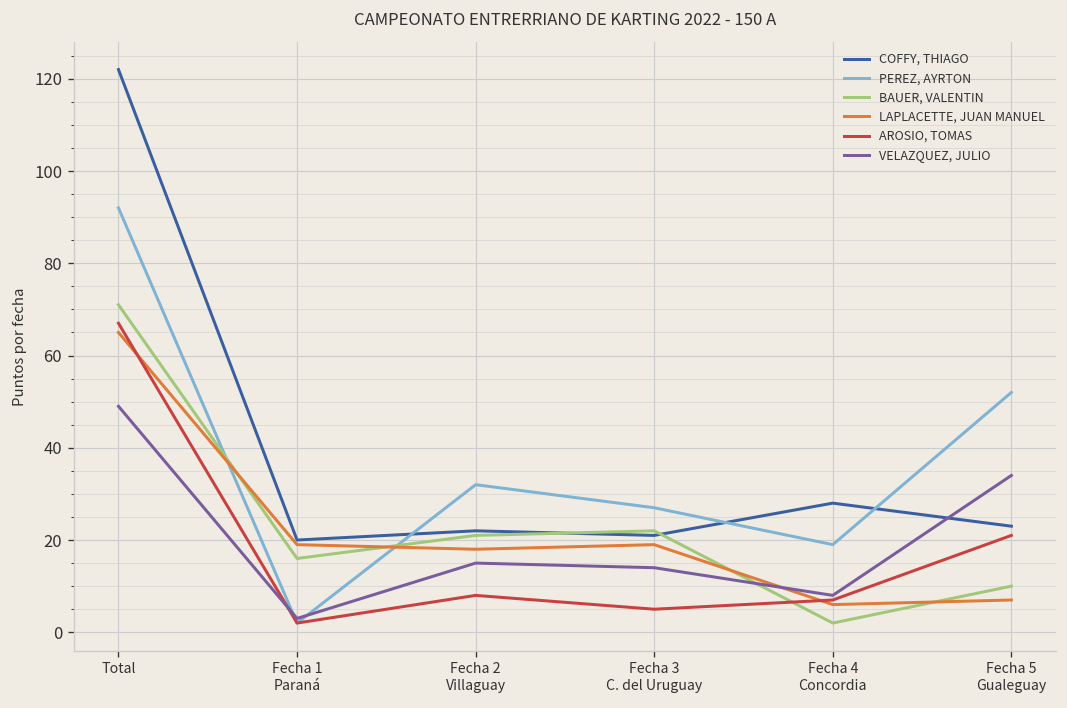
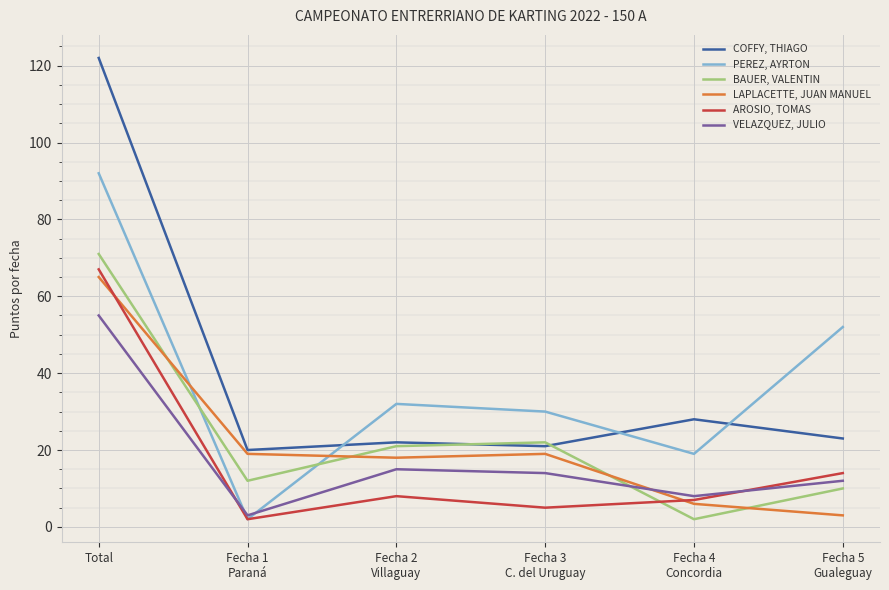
VELAZQUEZ, JULIO, Total: 49 -> 55
BAUER, VALENTIN, Fecha 1 Paraná: 16 -> 12
PEREZ, AYRTON, Fecha 3 C. del Uruguay: 27 -> 30
LAPLACETTE, JUAN MANUEL, Fecha 5 Gualeguay: 7 -> 3
AROSIO, TOMAS, Fecha 5 Gualeguay: 21 -> 14
VELAZQUEZ, JULIO, Fecha 5 Gualeguay: 34 -> 12
